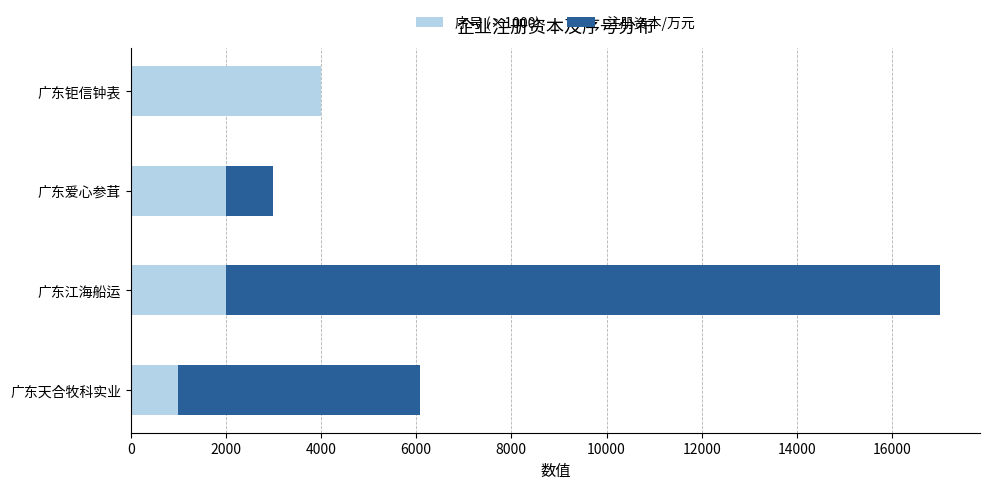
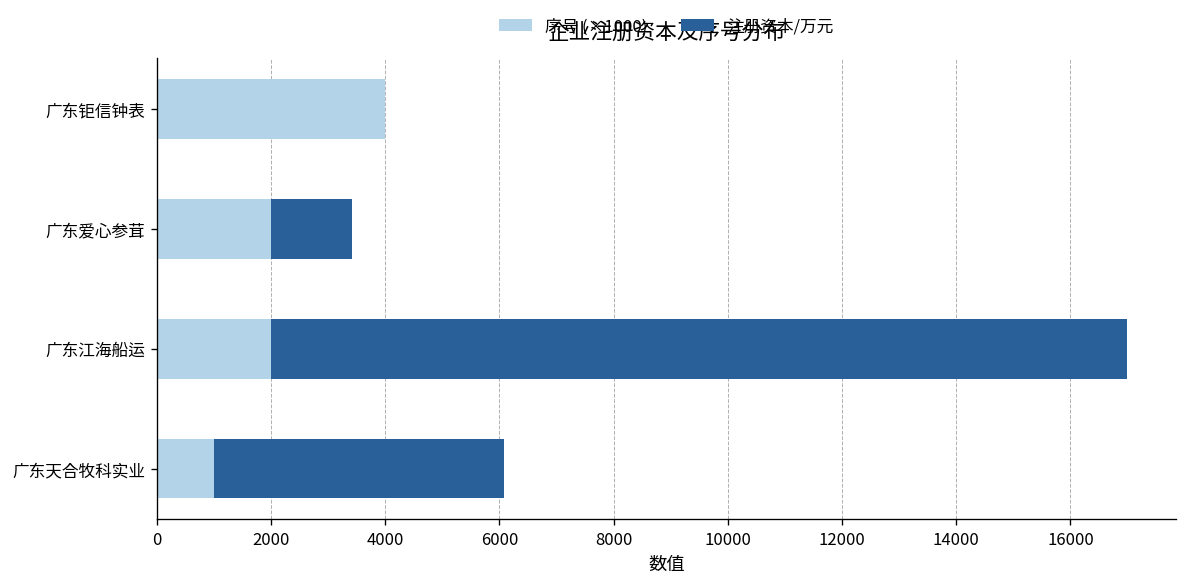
注册资本/万元, 广东爱心参茸: 1000 -> 1400
